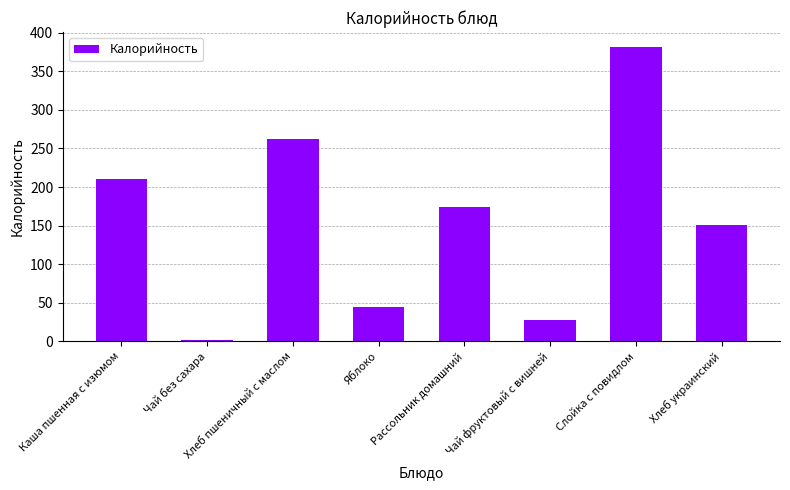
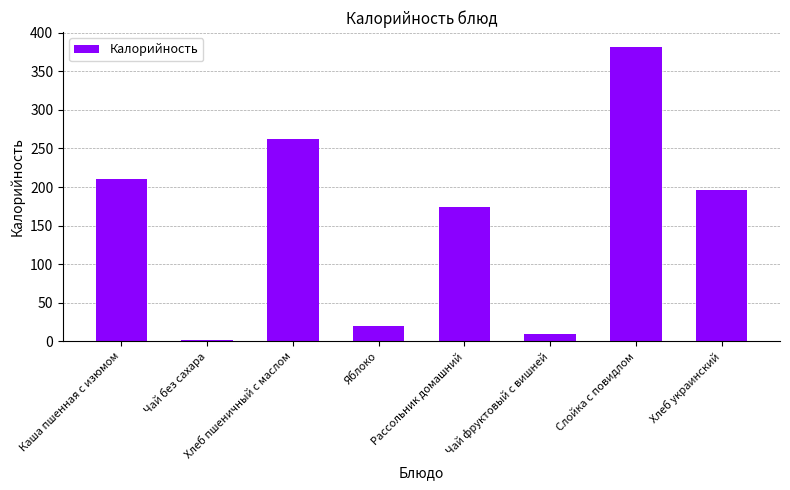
Яблоко: 40 -> 20
Чай фруктовый с вишней: 30 -> 10
Хлеб украинский: 150 -> 200
